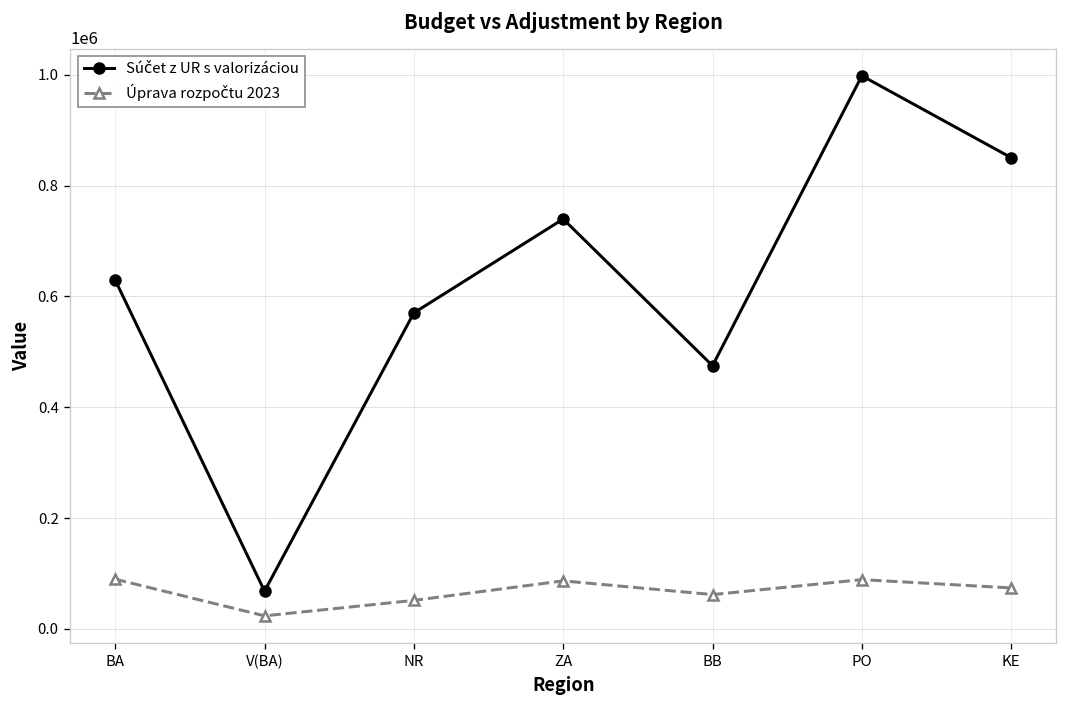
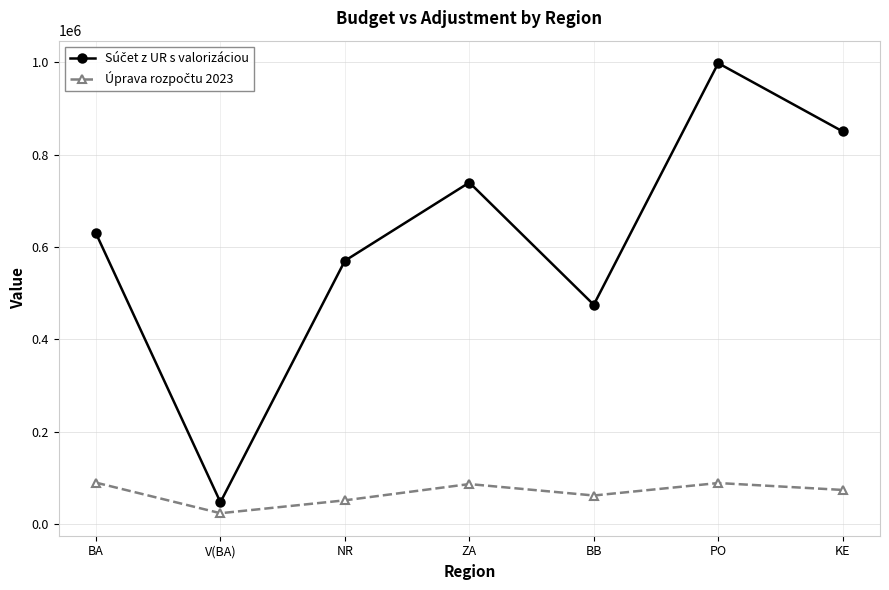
Súčet z UR s valorizáciou, V(BA): 70000 -> 50000
